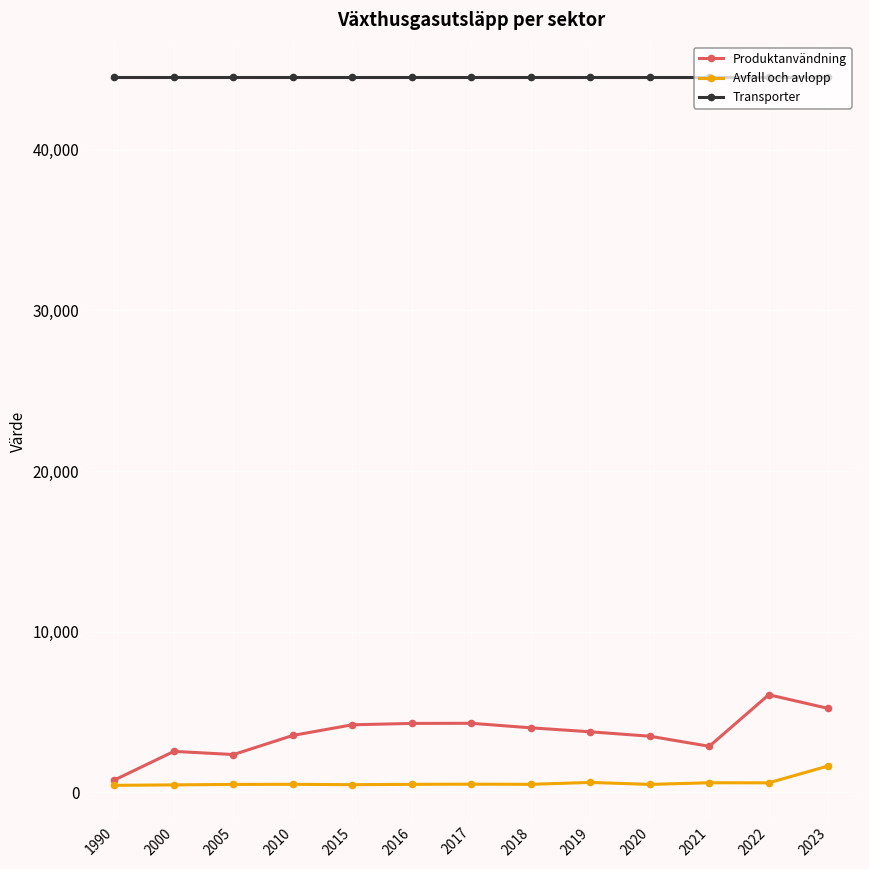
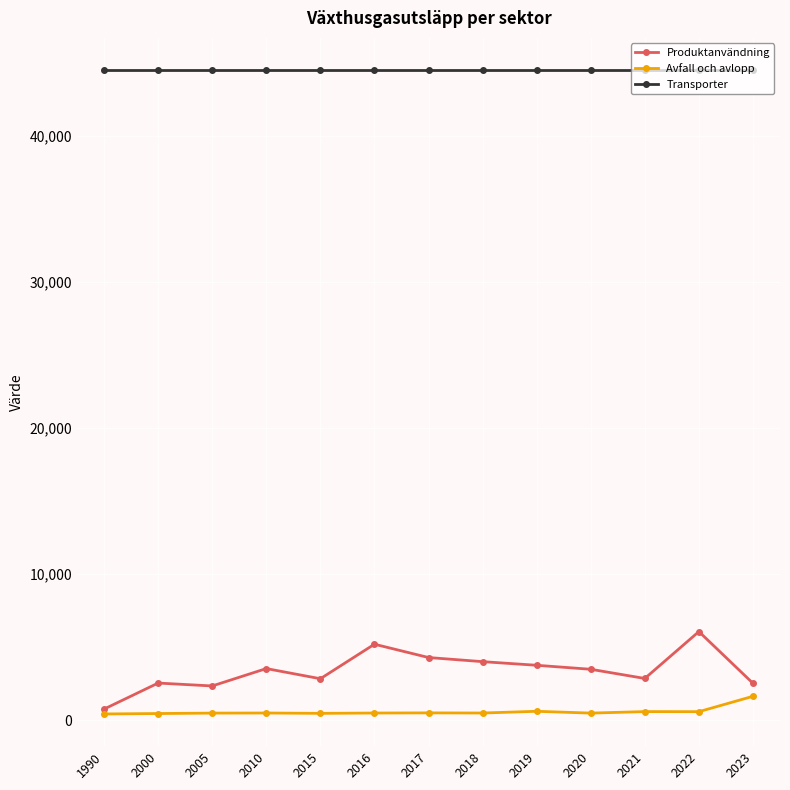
Produktanvändning, 2015: 4,200 -> 2,800
Produktanvändning, 2016: 4,300 -> 5,200
Produktanvändning, 2023: 5,200 -> 2,500
